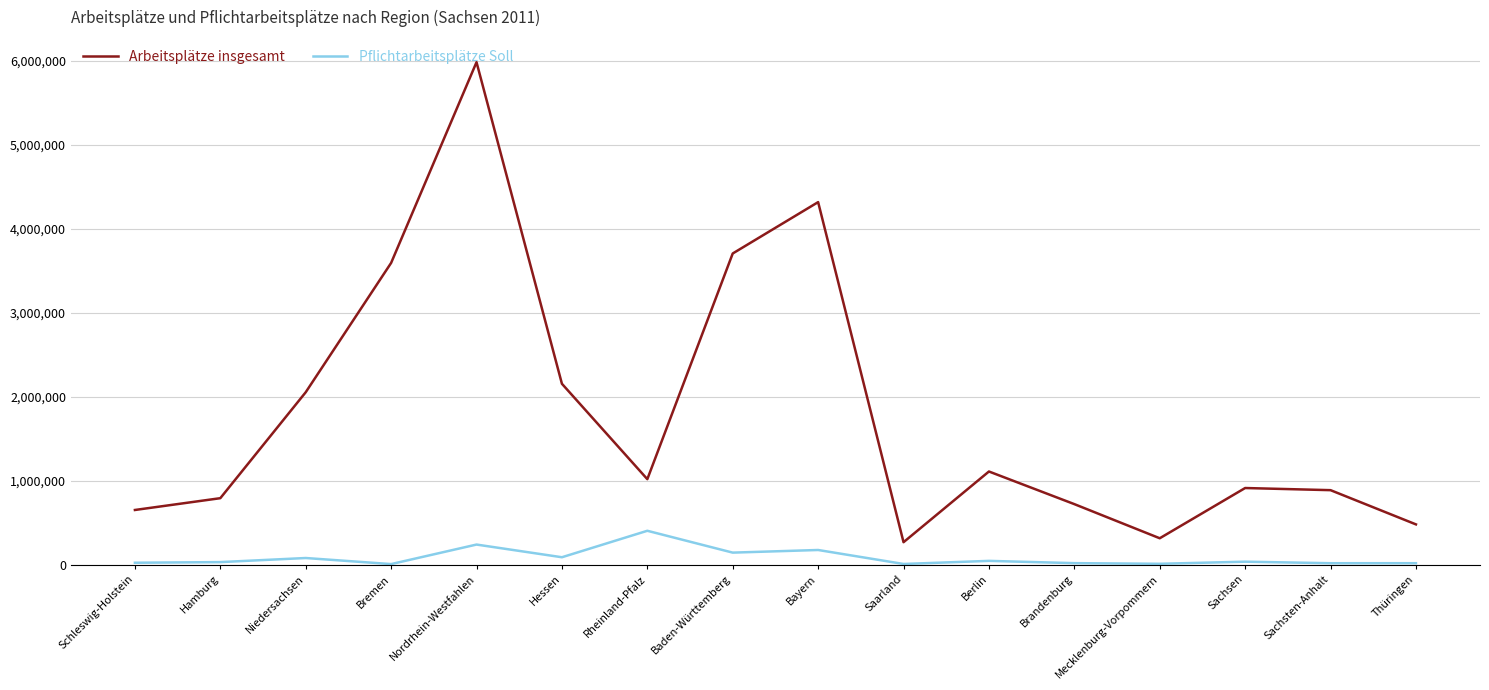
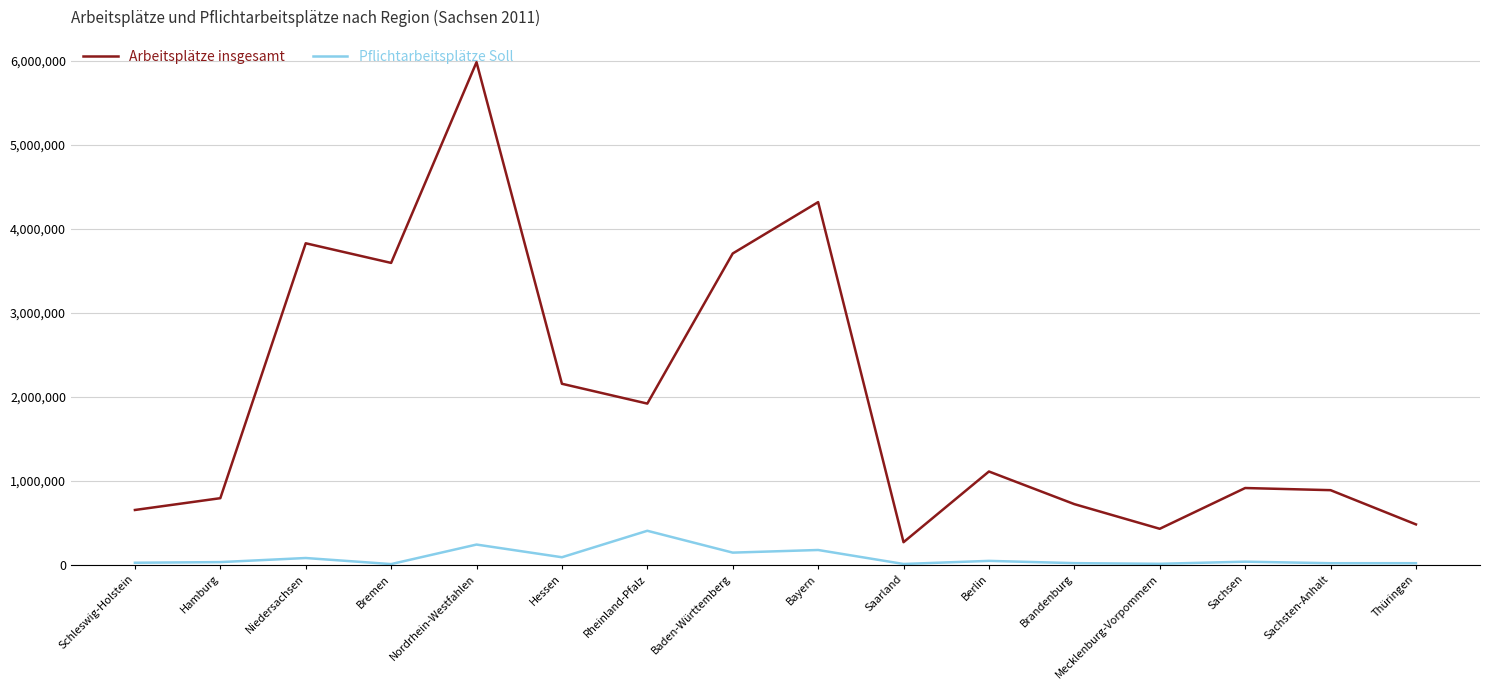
Arbeitsplätze insgesamt, Niedersachsen: 2,100,000 -> 3,800,000
Arbeitsplätze insgesamt, Rheinland-Pfalz: 1,000,000 -> 1,900,000
Arbeitsplätze insgesamt, Mecklenburg-Vorpommern: 300,000 -> 400,000
